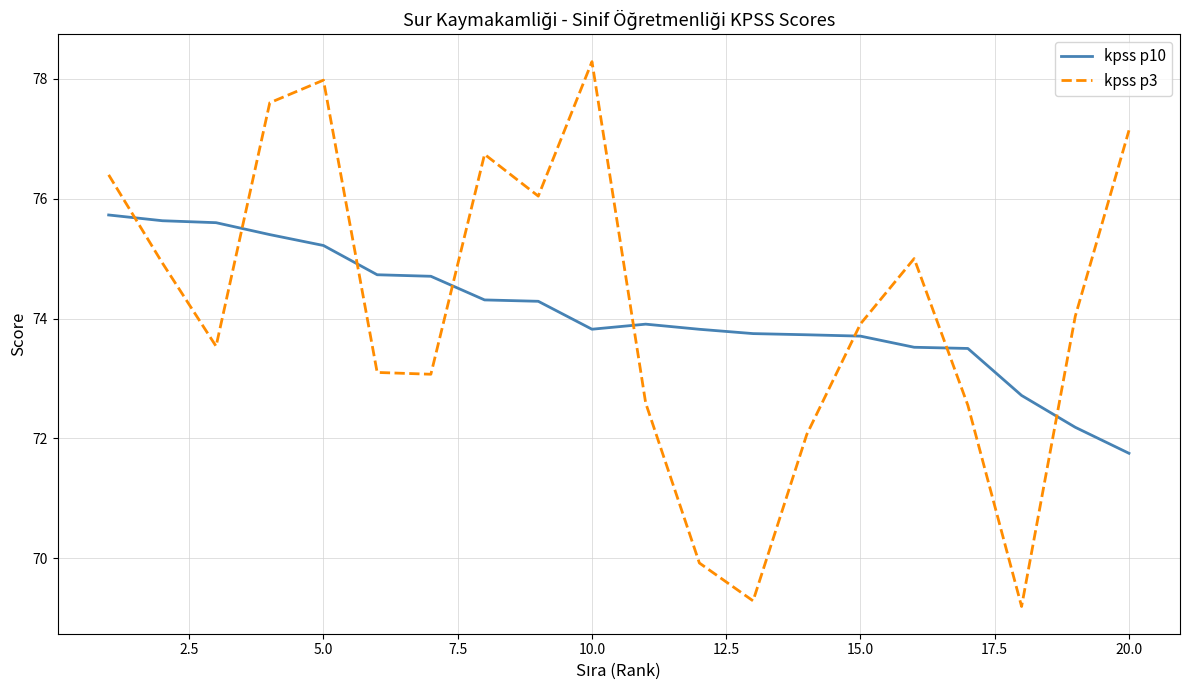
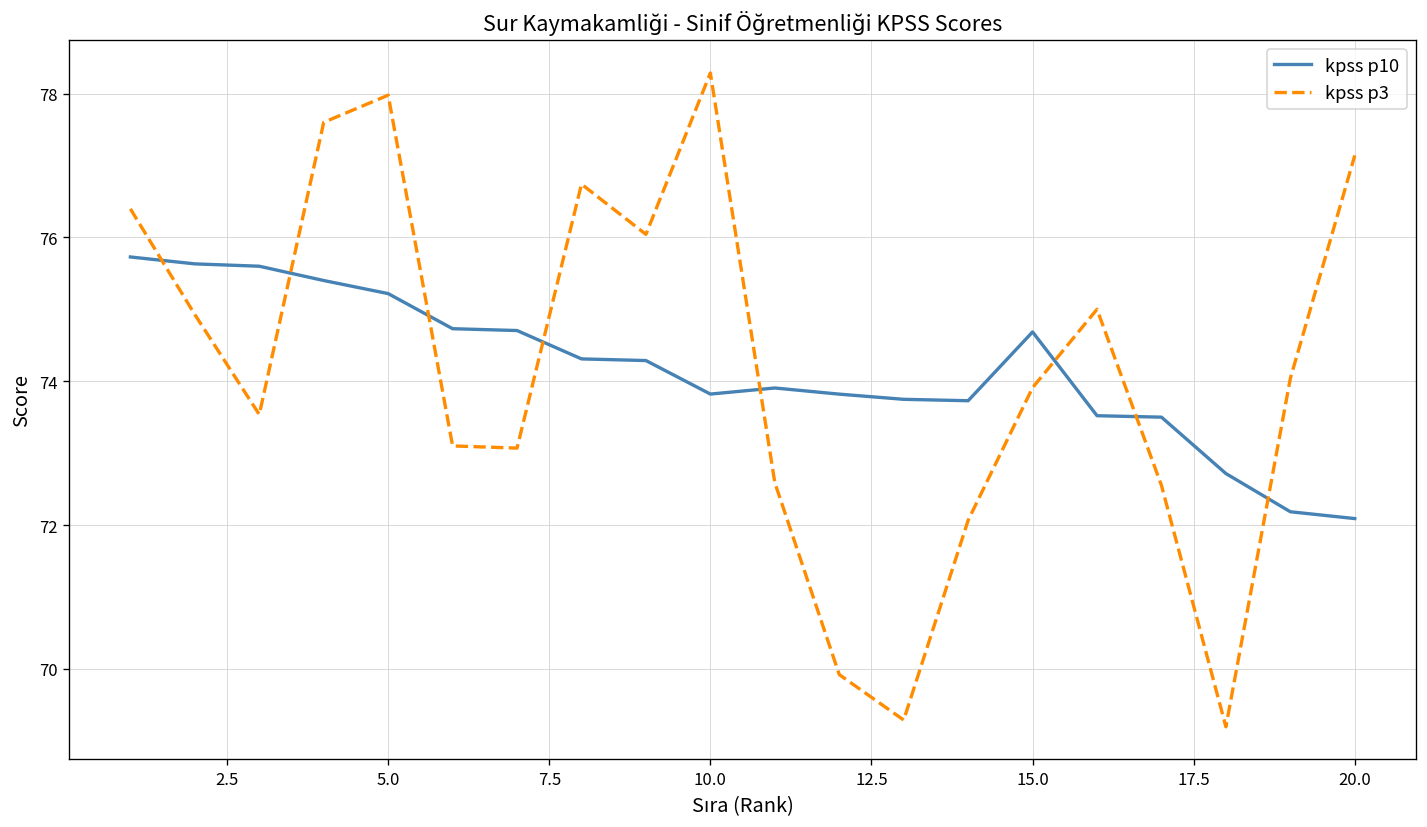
kpss p10, 15.0: 73.7 -> 74.7
kpss p10, 20.0: 71.8 -> 72.1
